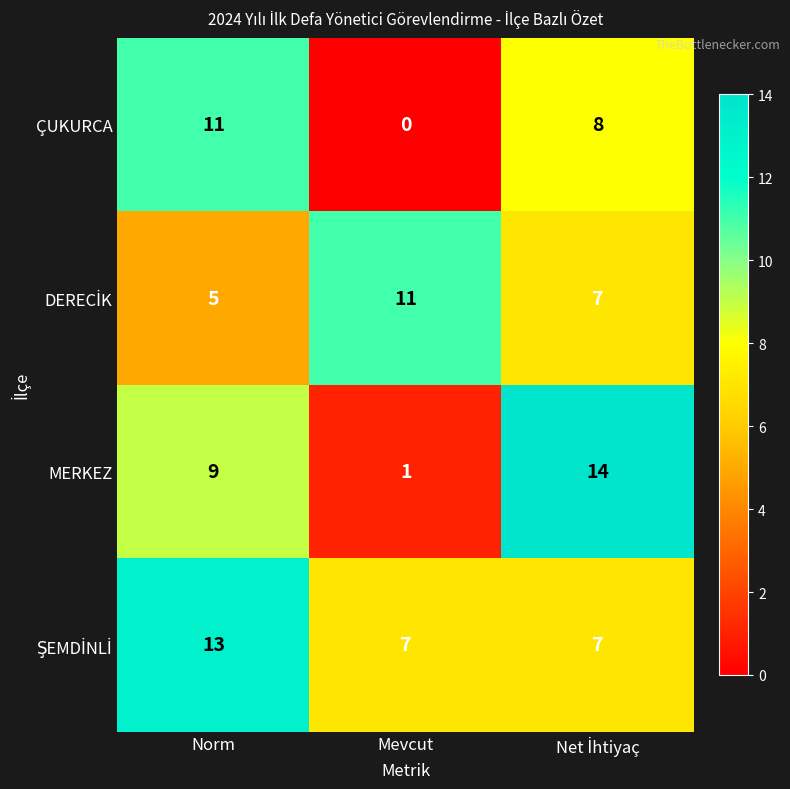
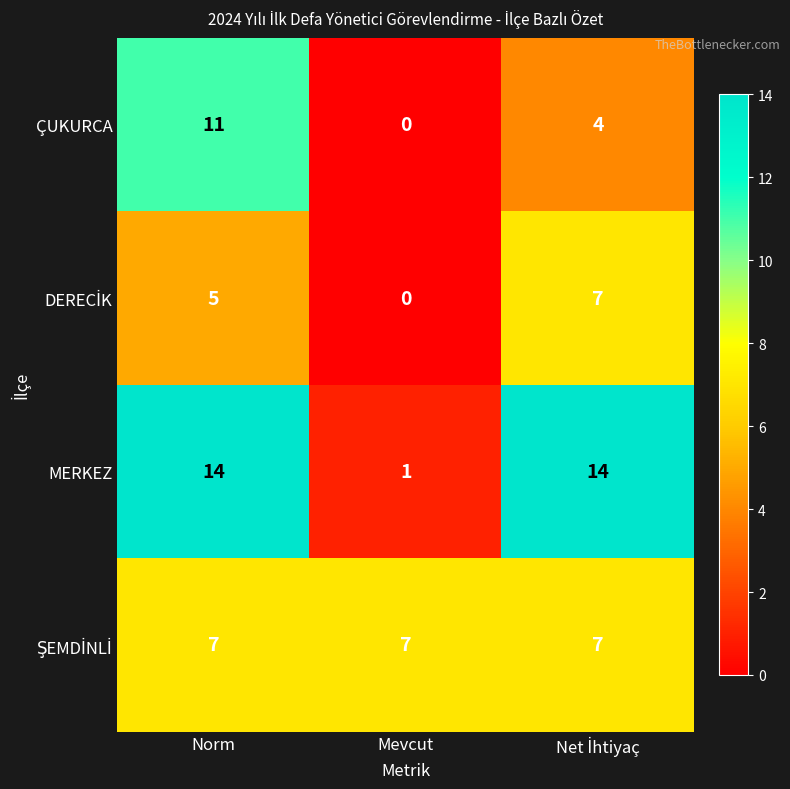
ÇUKURCA, Net İhtiyaç: 8 -> 4
DERECİK, Mevcut: 11 -> 0
MERKEZ, Norm: 9 -> 14
ŞEMDİNLİ, Norm: 13 -> 7
